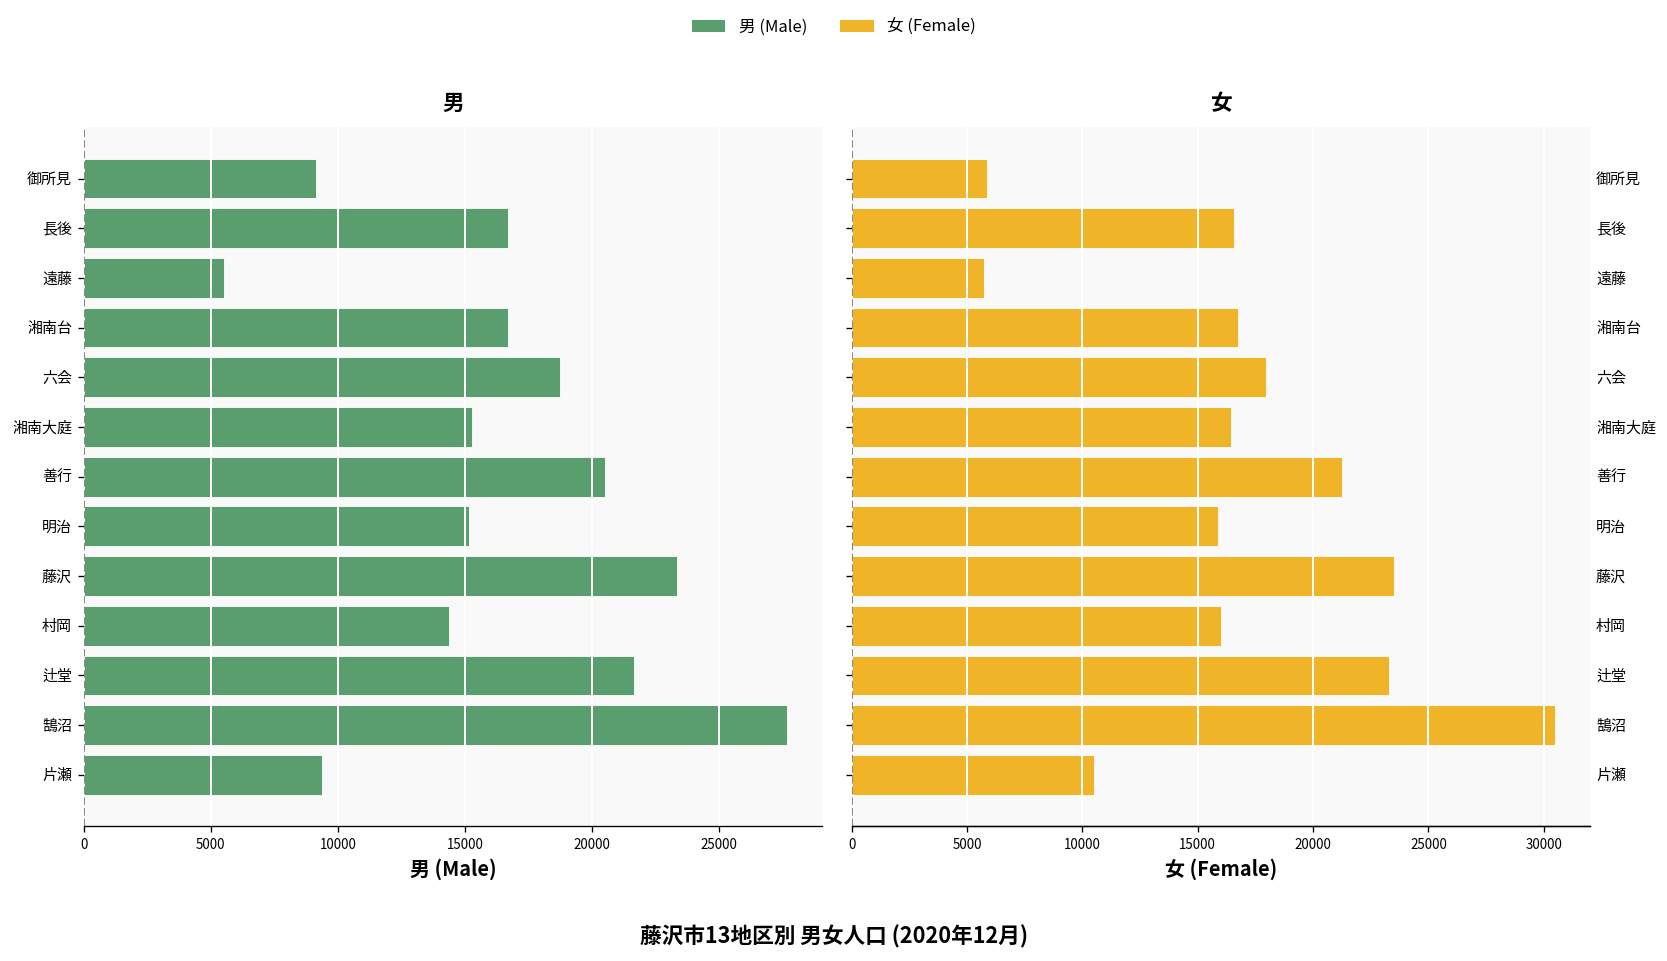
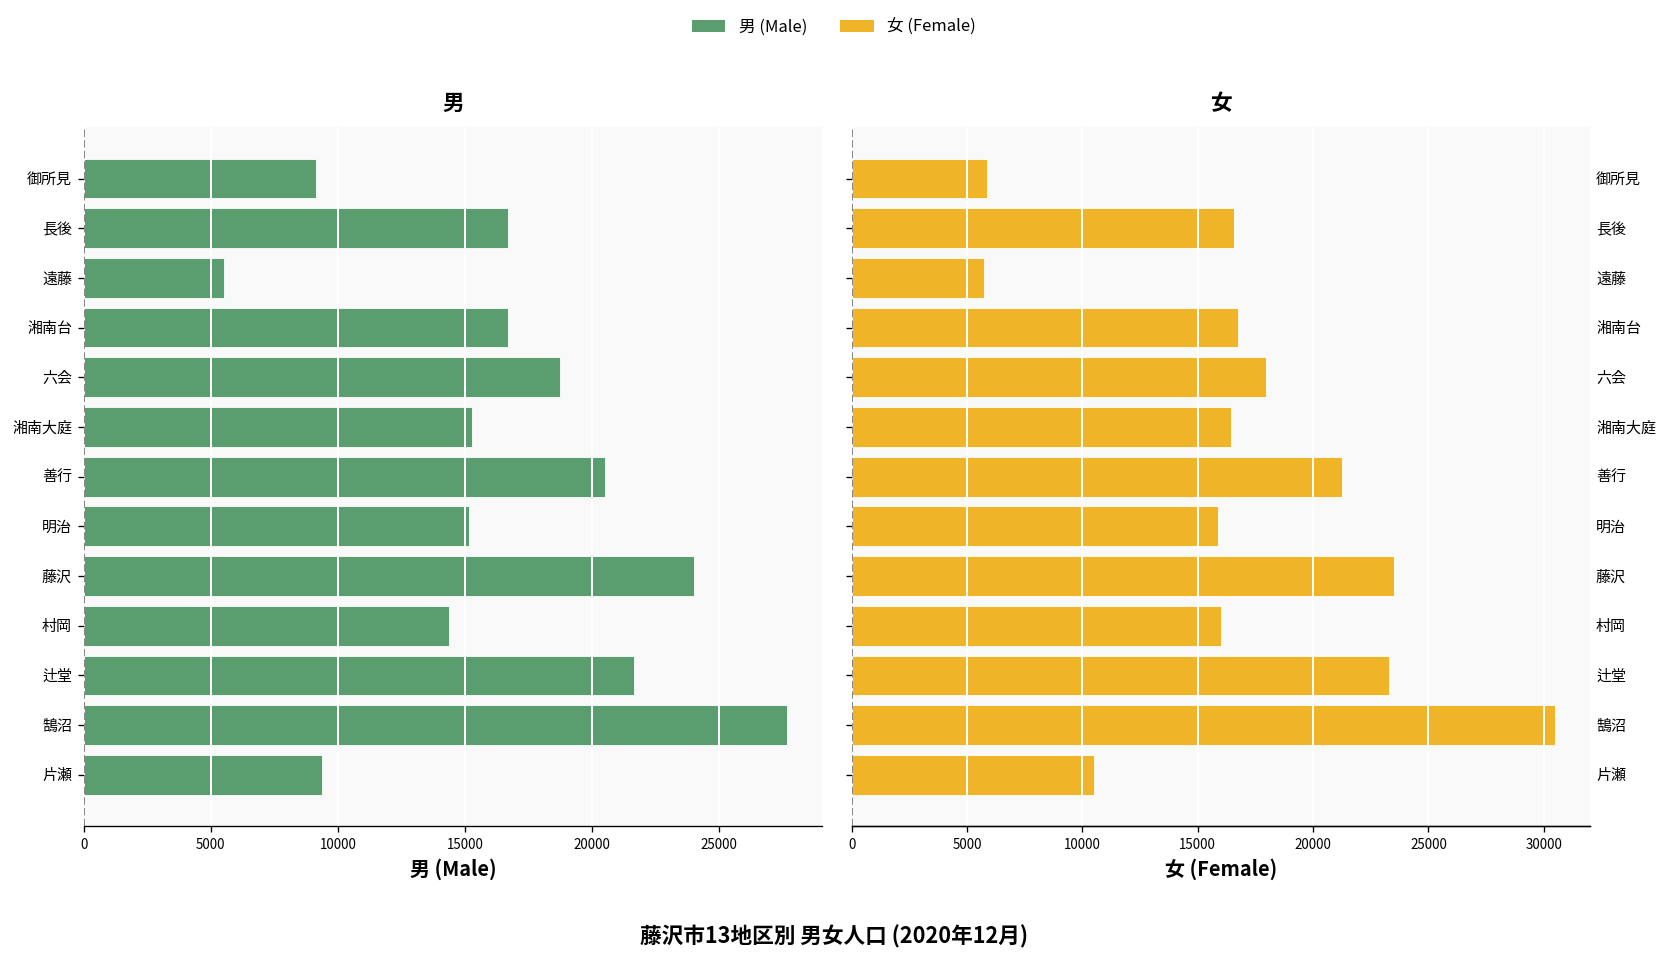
男, 藤沢: 23300 -> 24000
